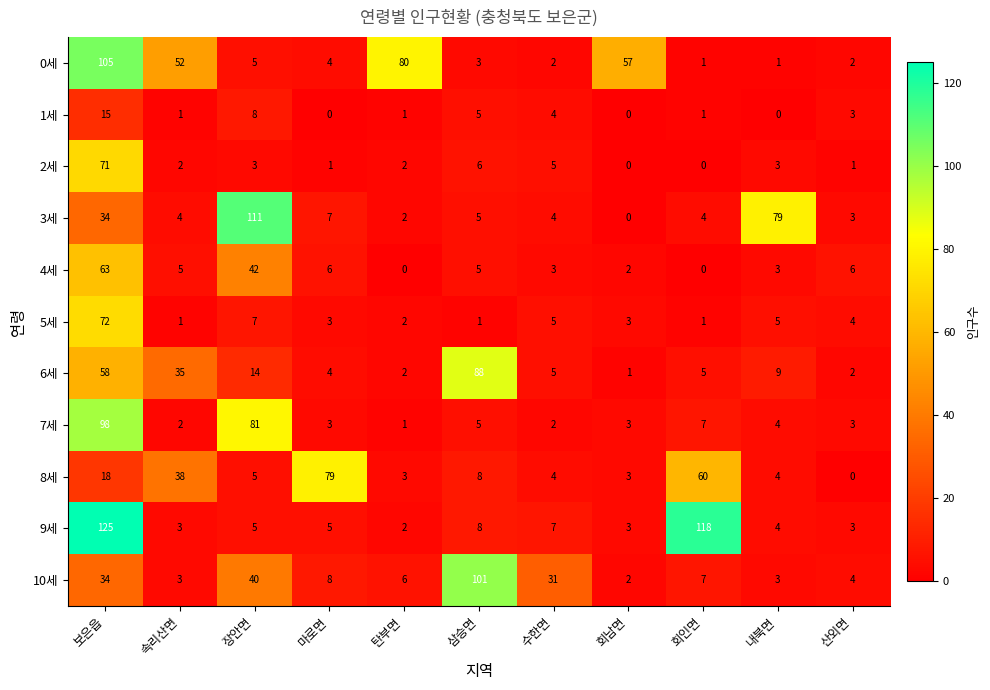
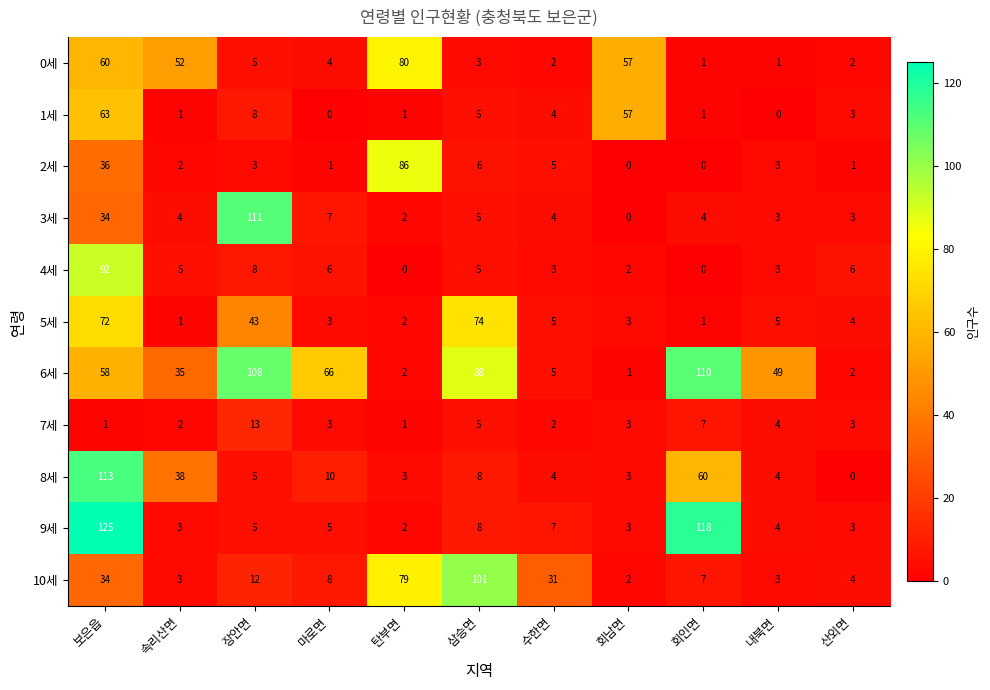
0세, 보은읍: 105 -> 60
1세, 보은읍: 15 -> 63
1세, 회남면: 0 -> 57
2세, 보은읍: 71 -> 36
2세, 탄부면: 2 -> 86
3세, 내북면: 79 -> 3
4세, 보은읍: 63 -> 92
4세, 장안면: 42 -> 8
5세, 장안면: 7 -> 43
5세, 삼승면: 1 -> 74
6세, 장안면: 14 -> 108
6세, 마로면: 4 -> 66
6세, 회인면: 5 -> 110
6세, 내북면: 9 -> 49
7세, 보은읍: 98 -> 1
7세, 장안면: 81 -> 13
8세, 보은읍: 18 -> 113
8세, 마로면: 79 -> 10
10세, 장안면: 40 -> 12
10세, 탄부면: 6 -> 79
